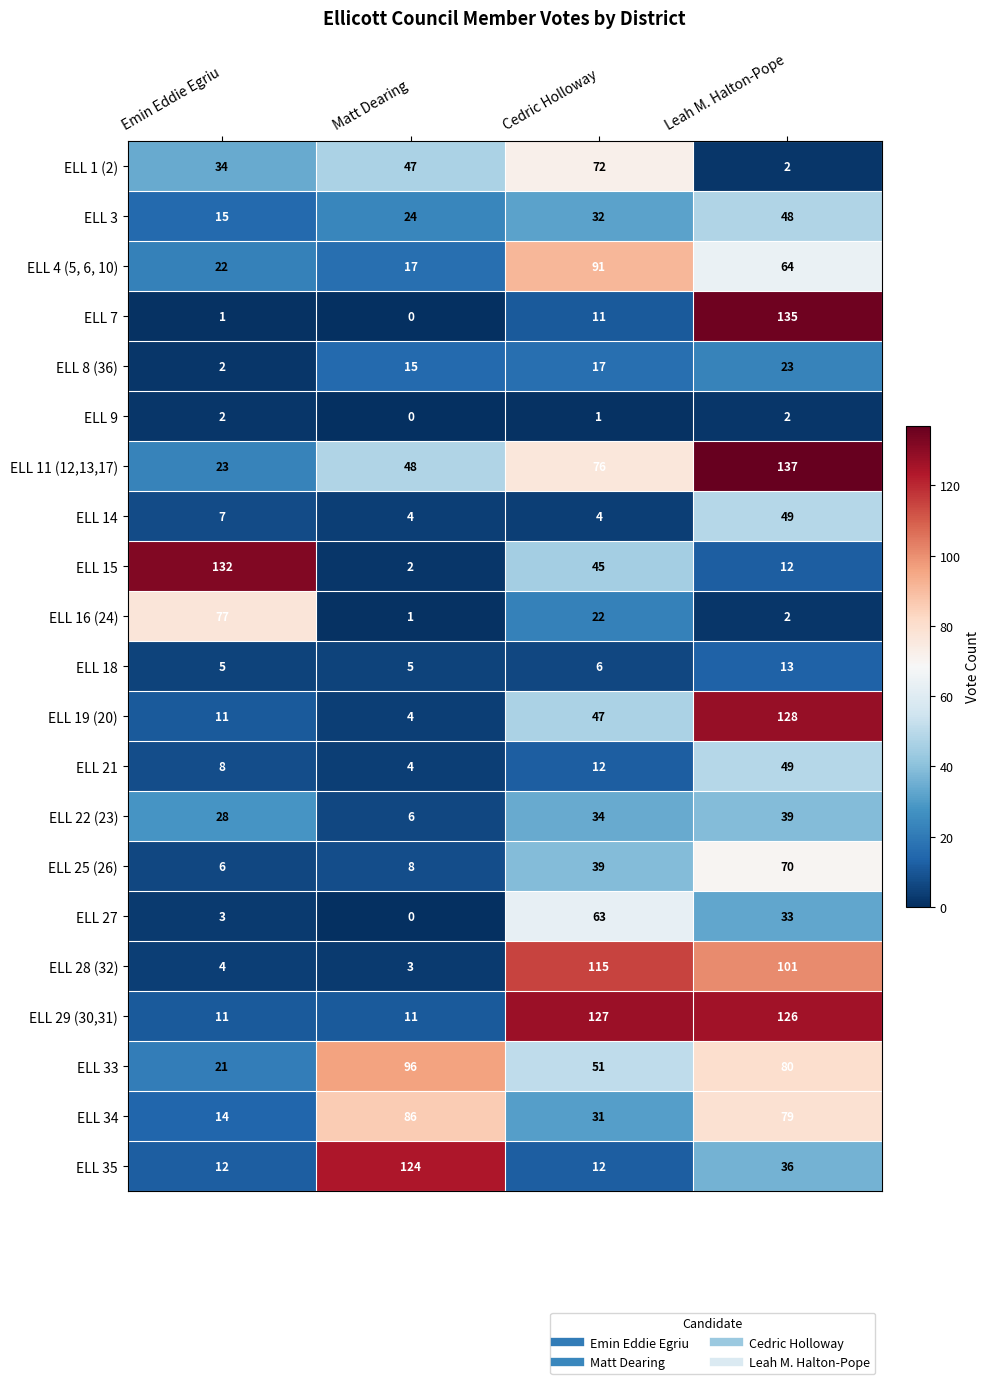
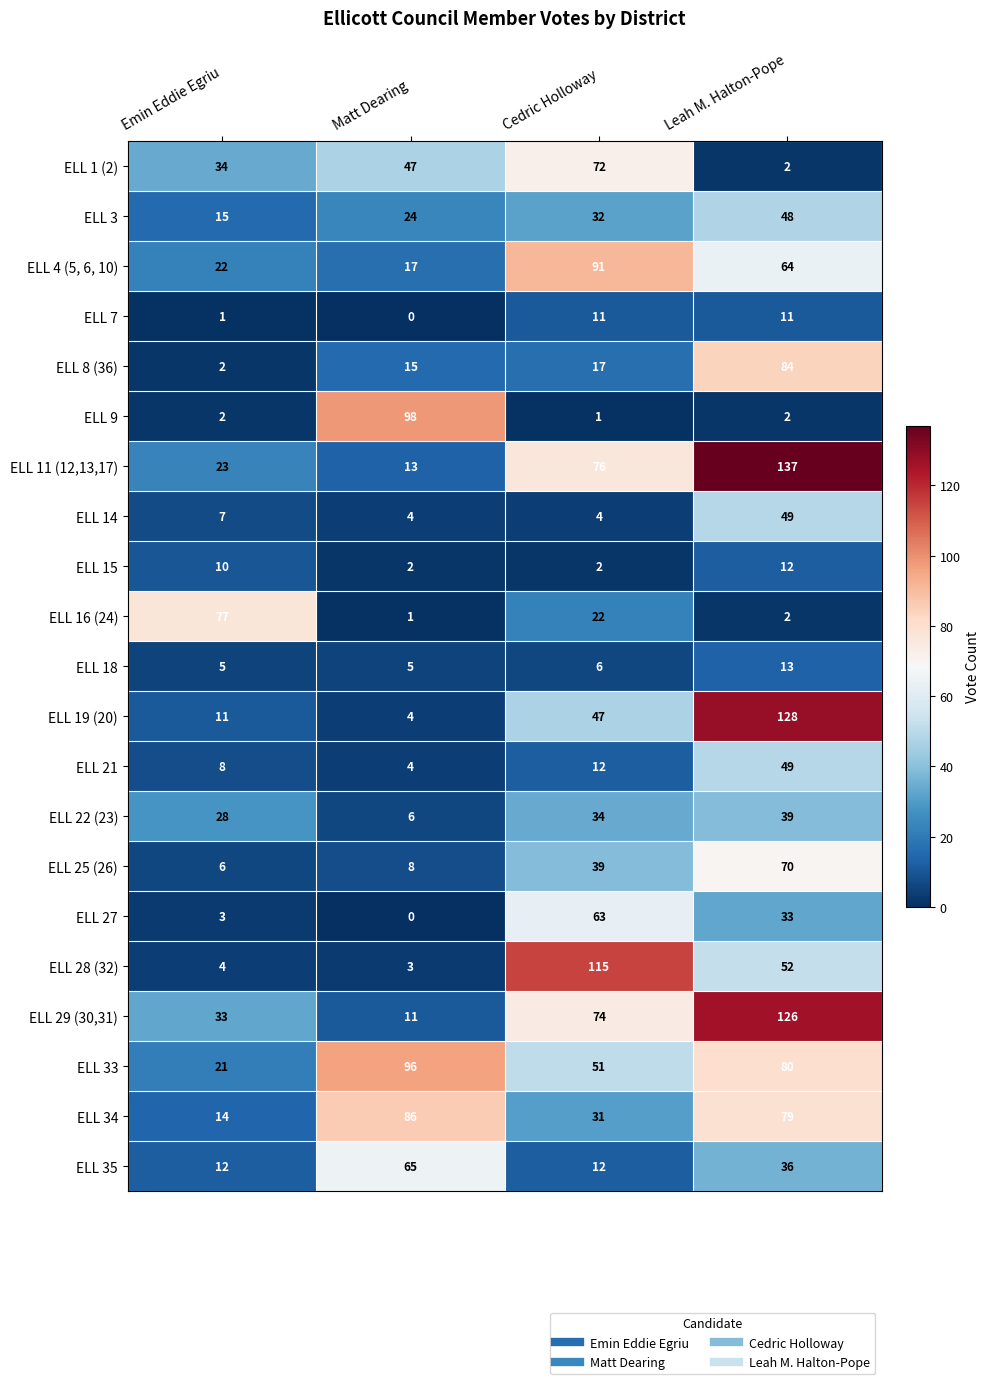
ELL 7, Leah M. Halton-Pope: 135 -> 11
ELL 8 (36), Leah M. Halton-Pope: 23 -> 84
ELL 9, Matt Dearing: 0 -> 98
ELL 11 (12,13,17), Matt Dearing: 48 -> 13
ELL 15, Emin Eddie Egriu: 132 -> 10
ELL 15, Cedric Holloway: 45 -> 2
ELL 28 (32), Leah M. Halton-Pope: 101 -> 52
ELL 29 (30,31), Emin Eddie Egriu: 11 -> 33
ELL 29 (30,31), Cedric Holloway: 127 -> 74
ELL 35, Matt Dearing: 124 -> 65
